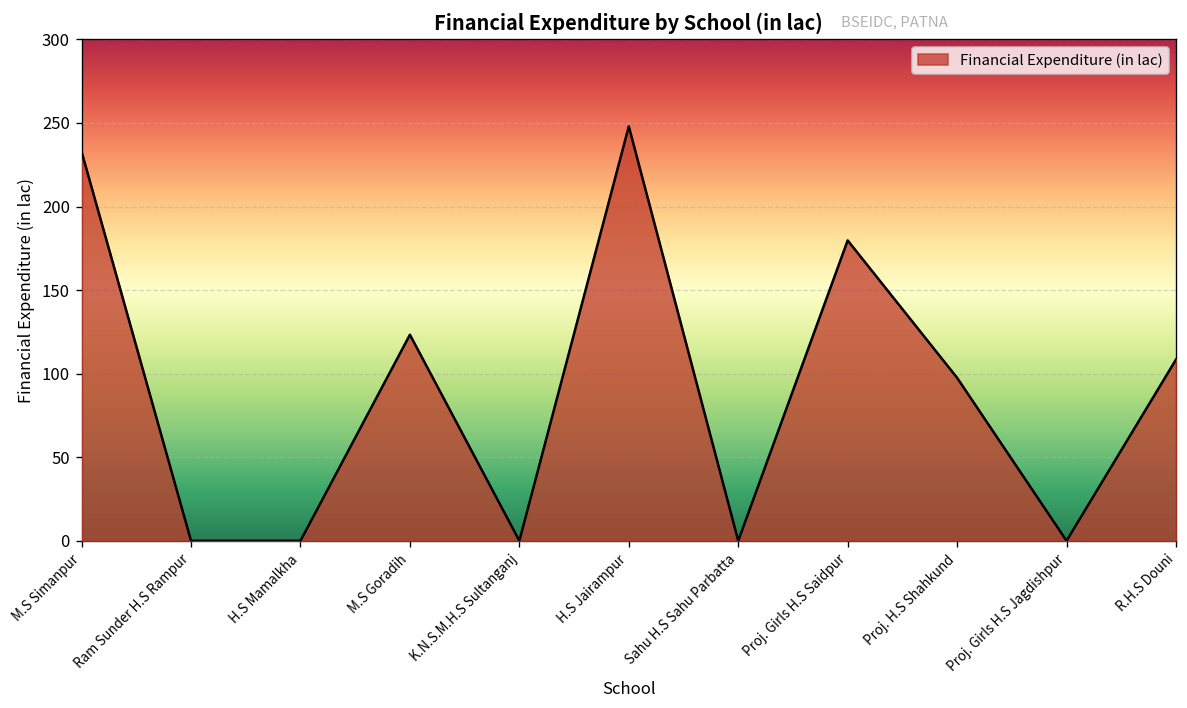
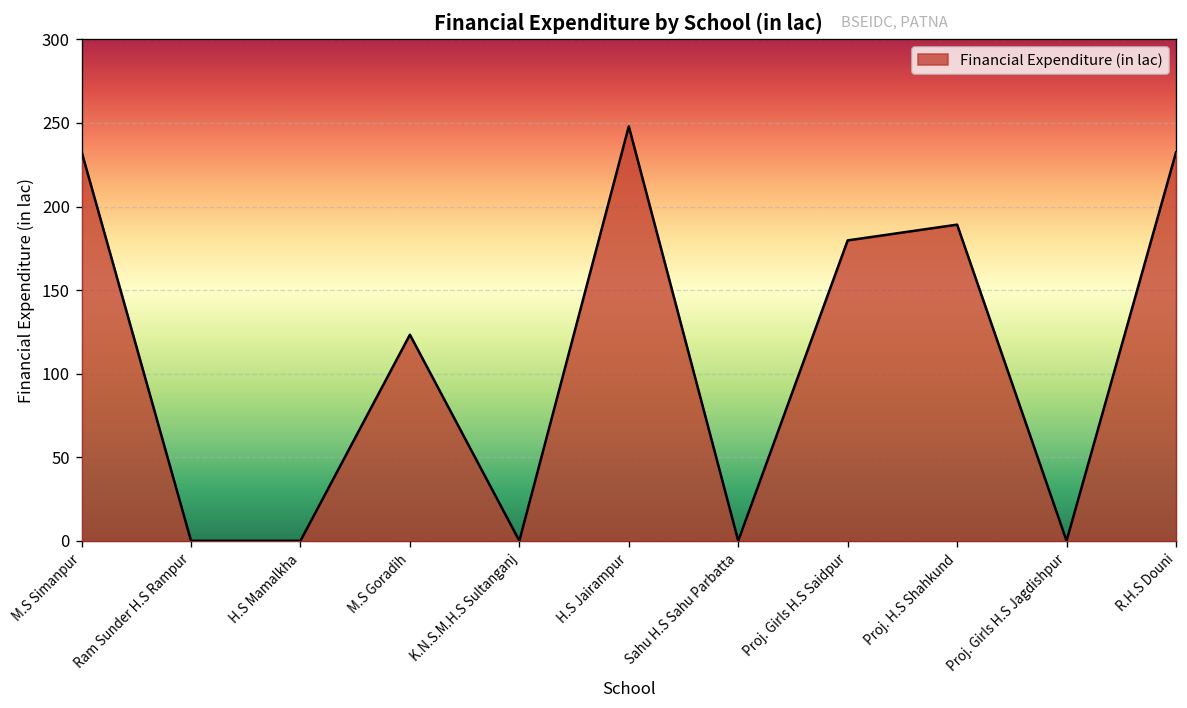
Proj. H.S Shahkund: 98 -> 189
R.H.S Douni: 108 -> 232
